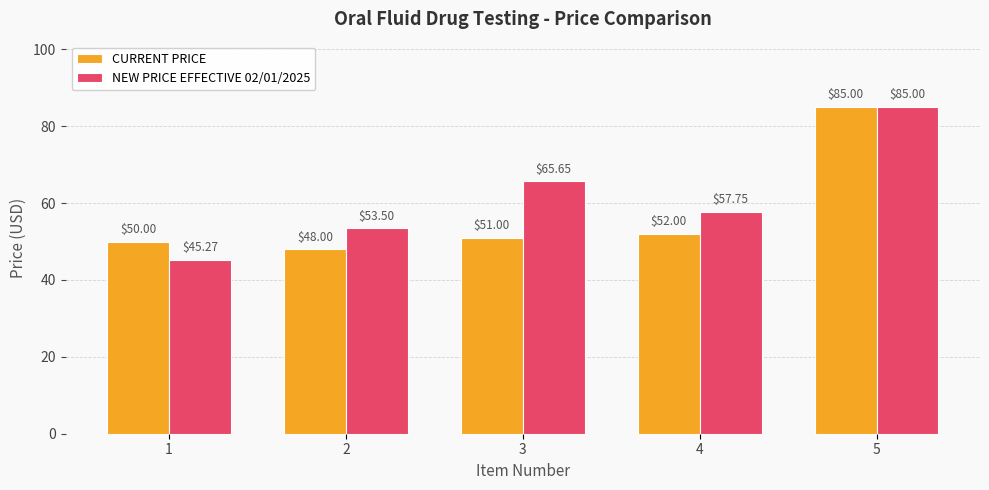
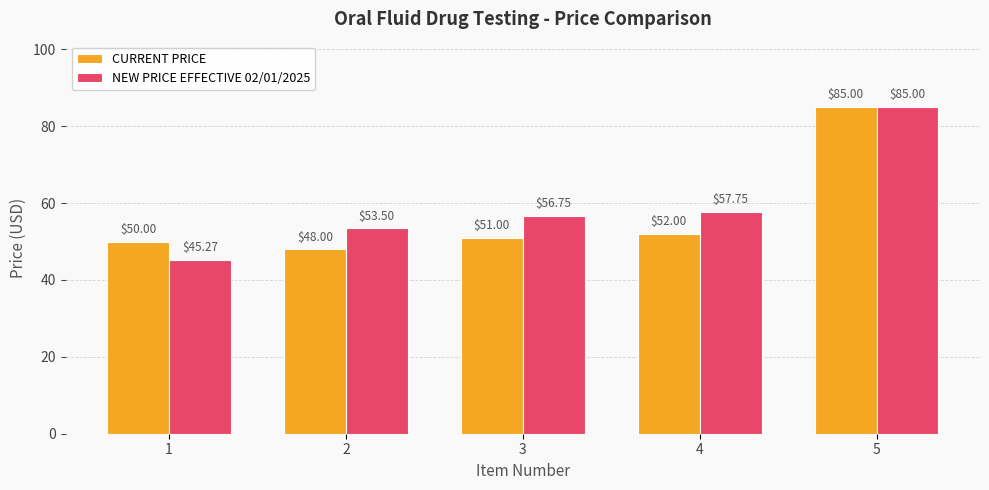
NEW PRICE EFFECTIVE 02/01/2025, 3: $65.65 -> $56.75
